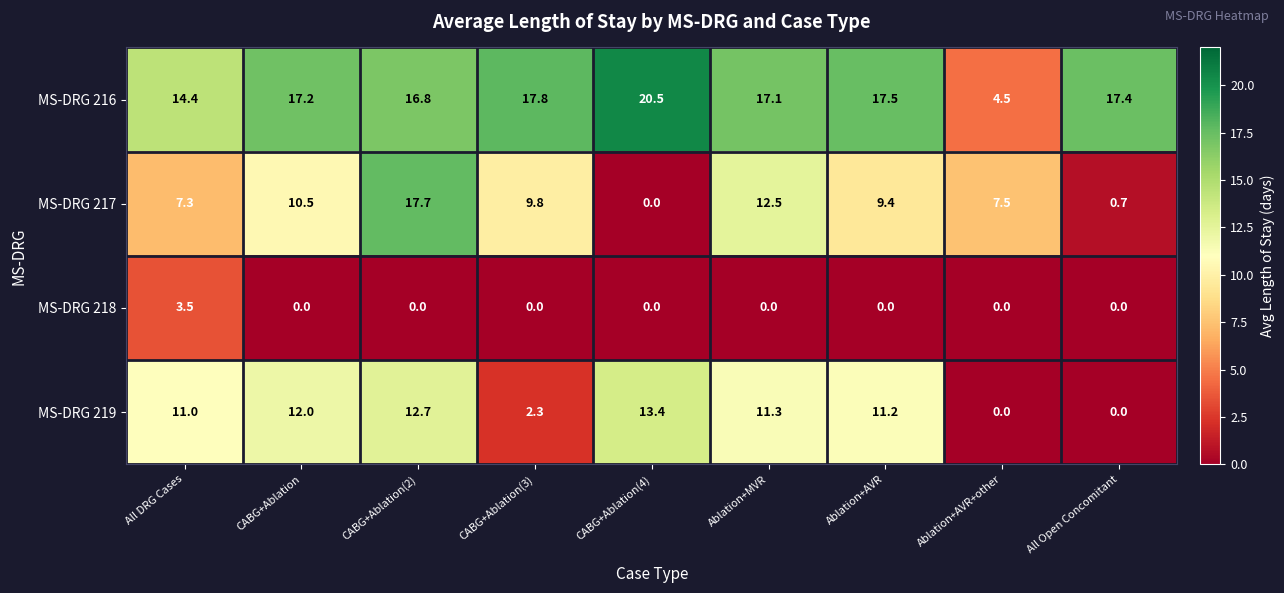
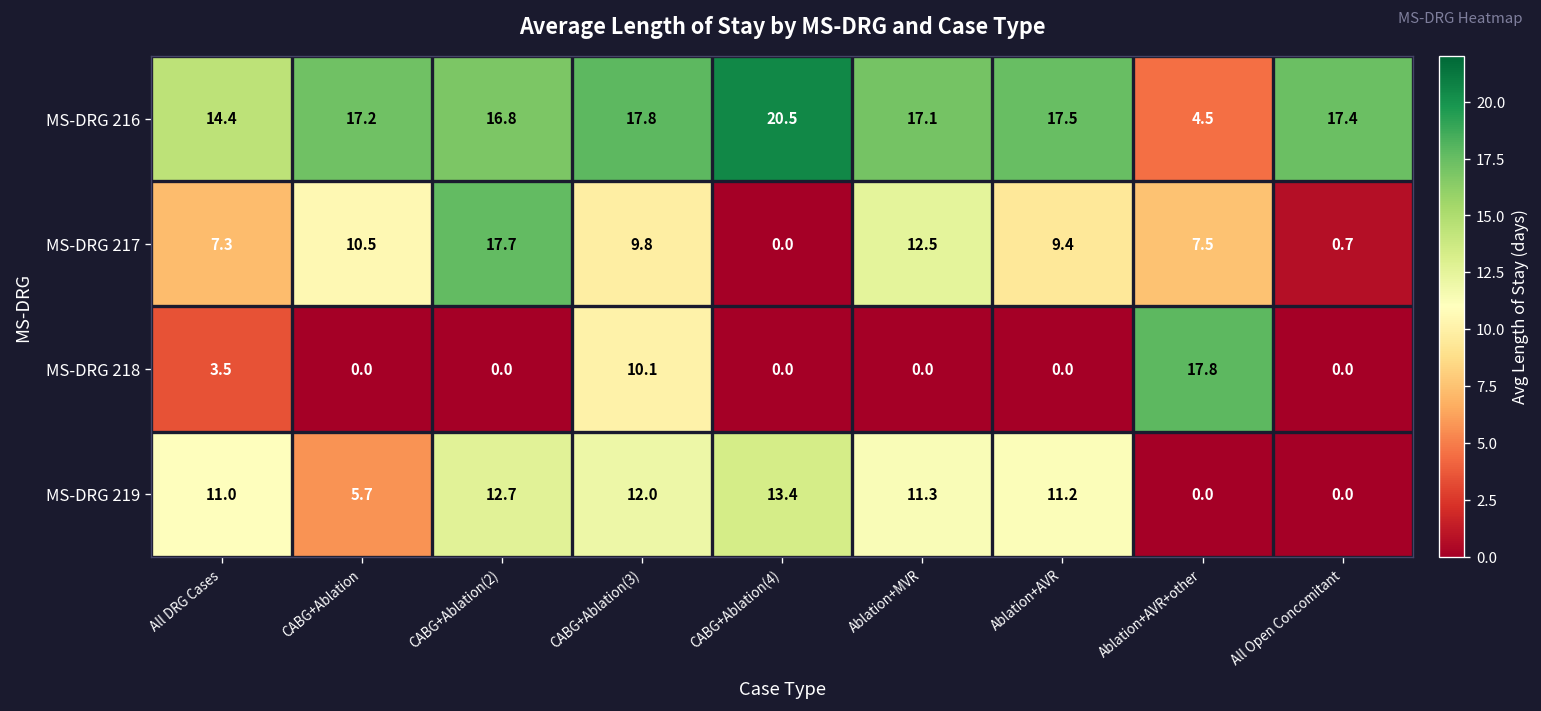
MS-DRG 218, CABG+Ablation(3): 0.0 -> 10.1
MS-DRG 218, Ablation+AVR+other: 0.0 -> 17.8
MS-DRG 219, CABG+Ablation: 12.0 -> 5.7
MS-DRG 219, CABG+Ablation(3): 2.3 -> 12.0
